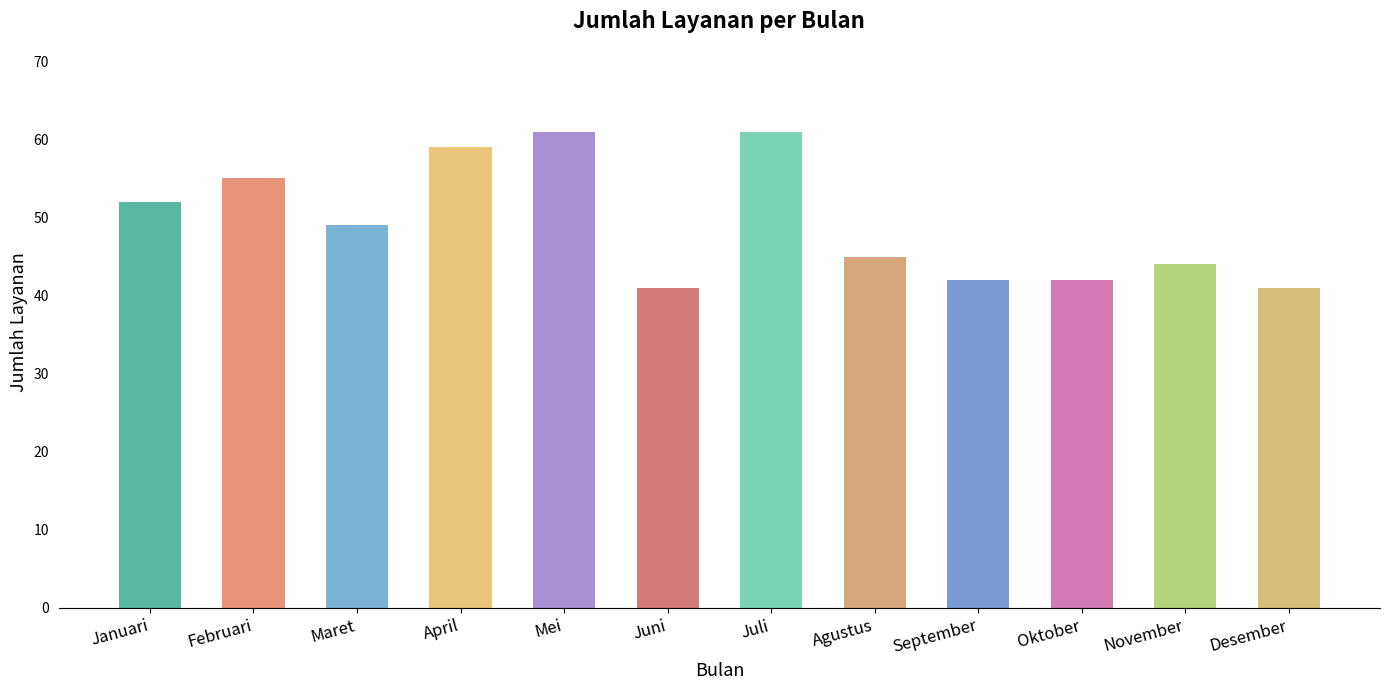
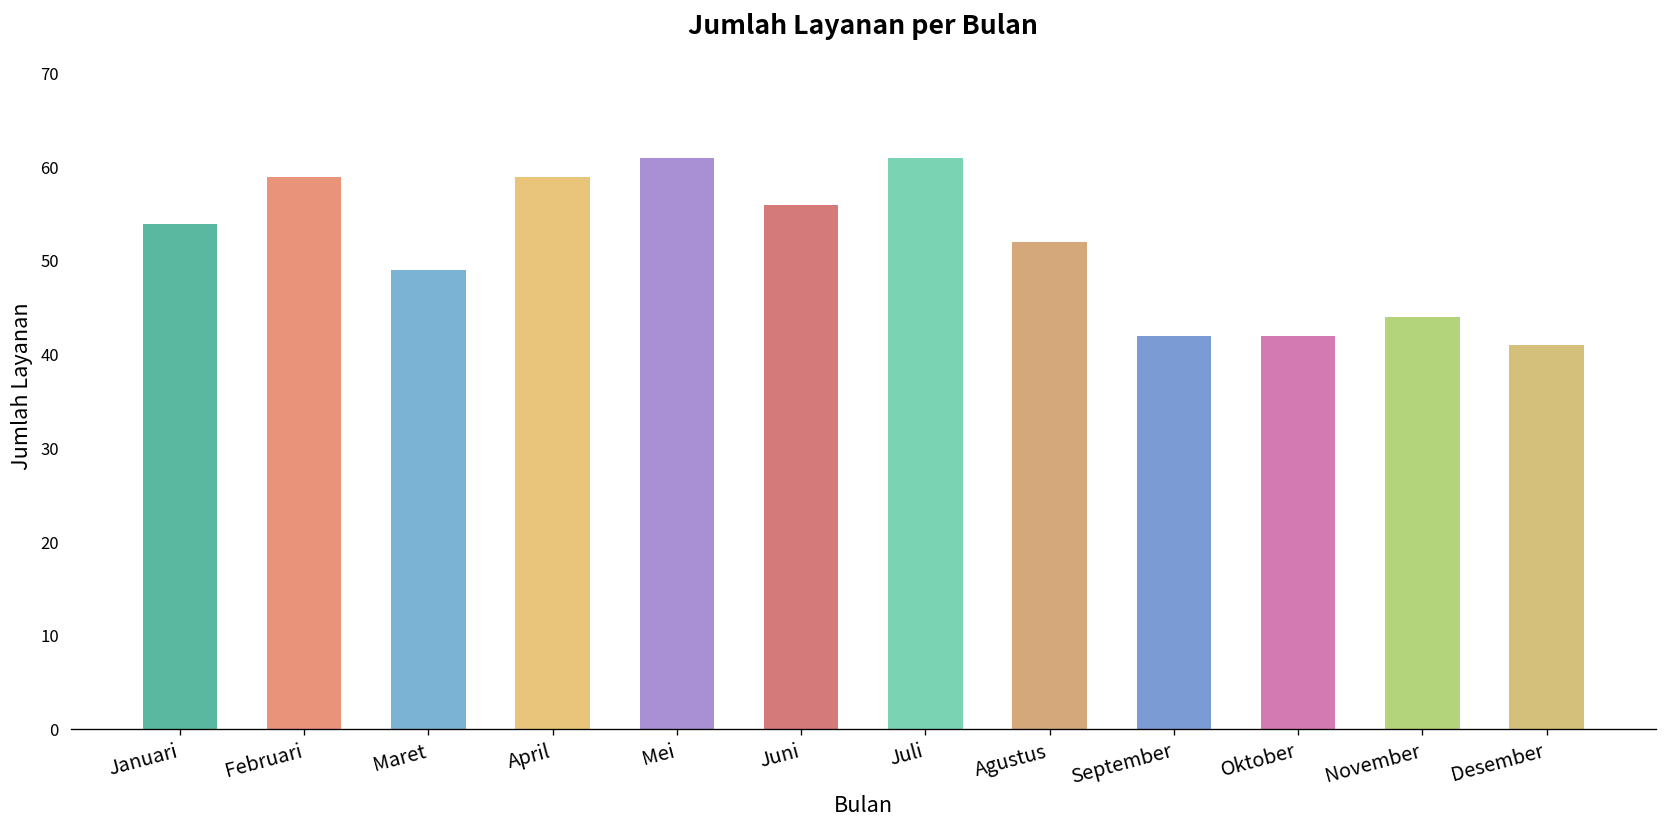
Januari: 52 -> 54
Februari: 55 -> 59
Juni: 41 -> 56
Agustus: 45 -> 52
